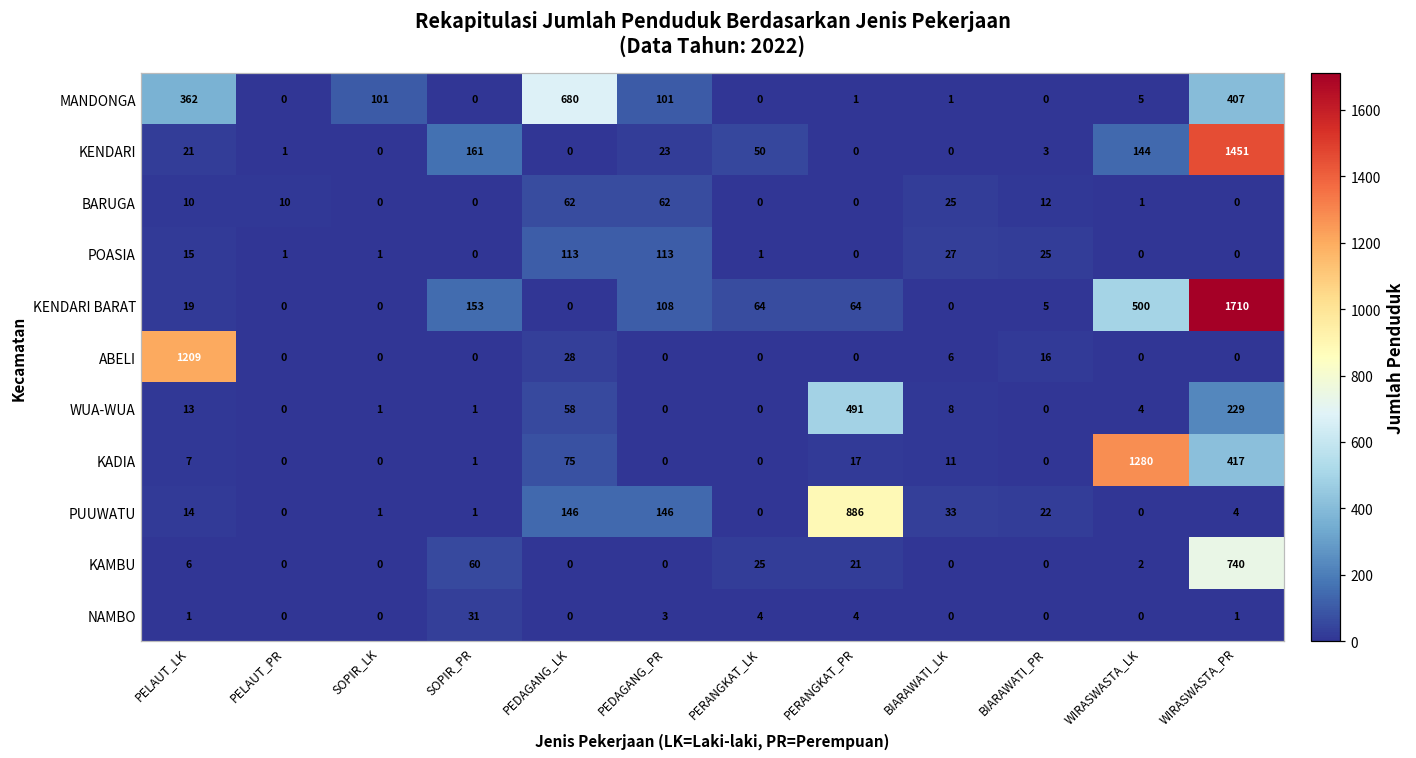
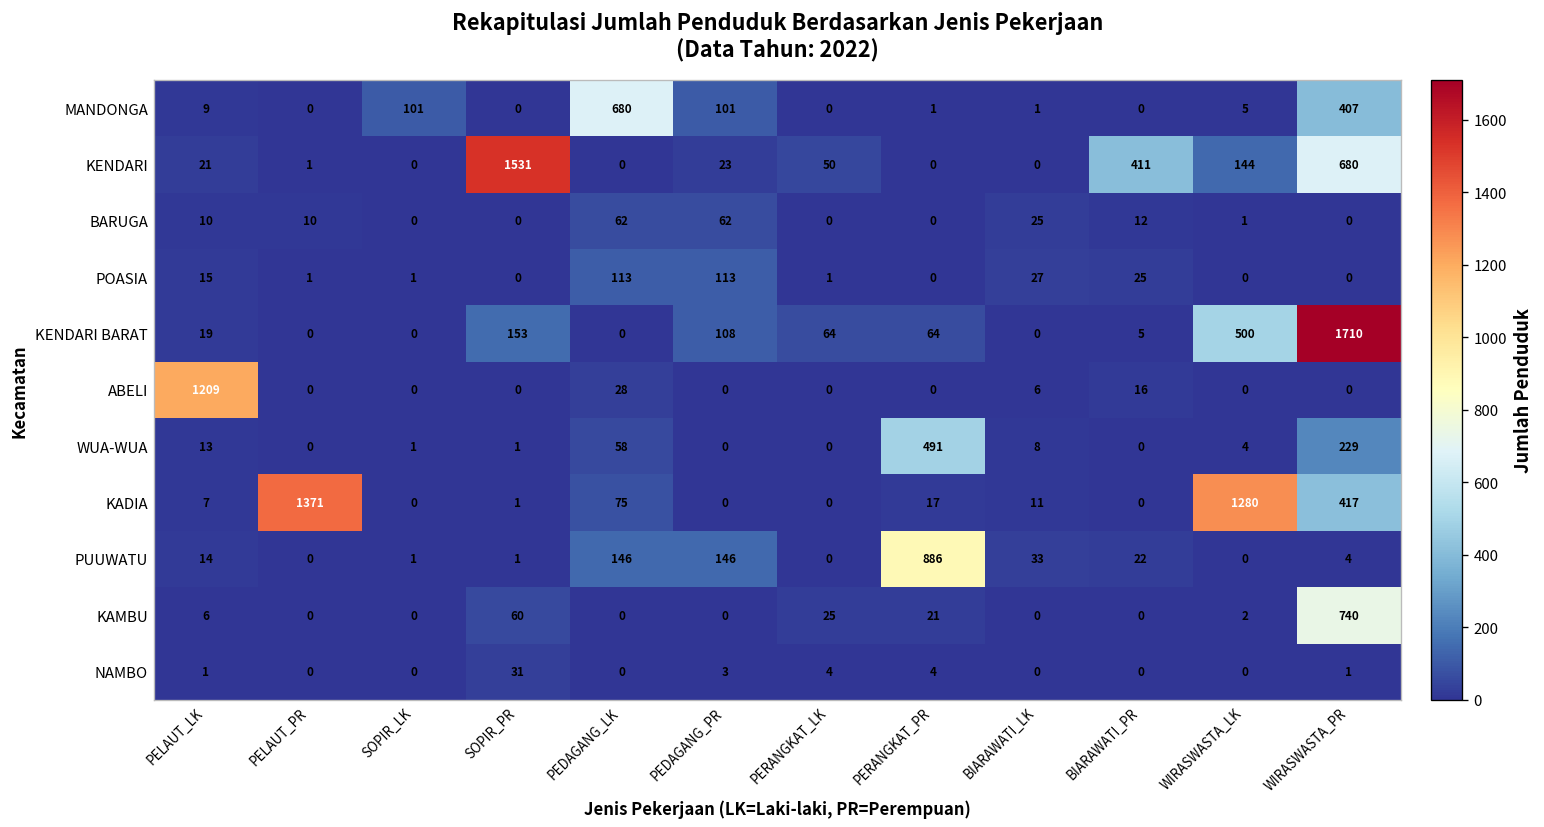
MANDONGA, PELAUT_LK: 362 -> 9
KENDARI, SOPIR_PR: 161 -> 1531
KENDARI, BIARAWATI_PR: 3 -> 411
KENDARI, WIRASWASTA_PR: 1451 -> 680
KADIA, PELAUT_PR: 0 -> 1371
